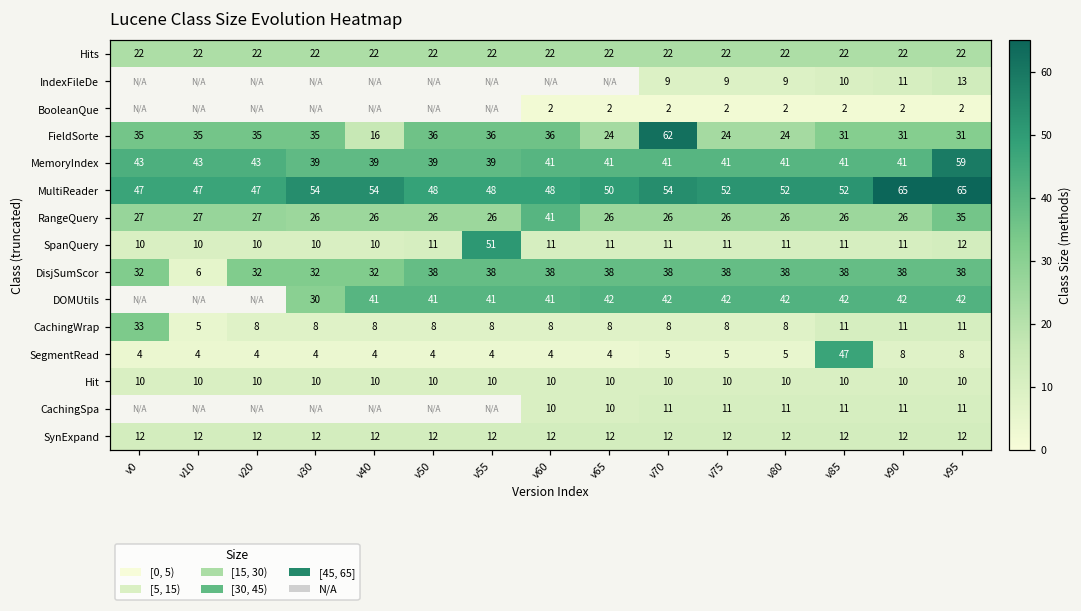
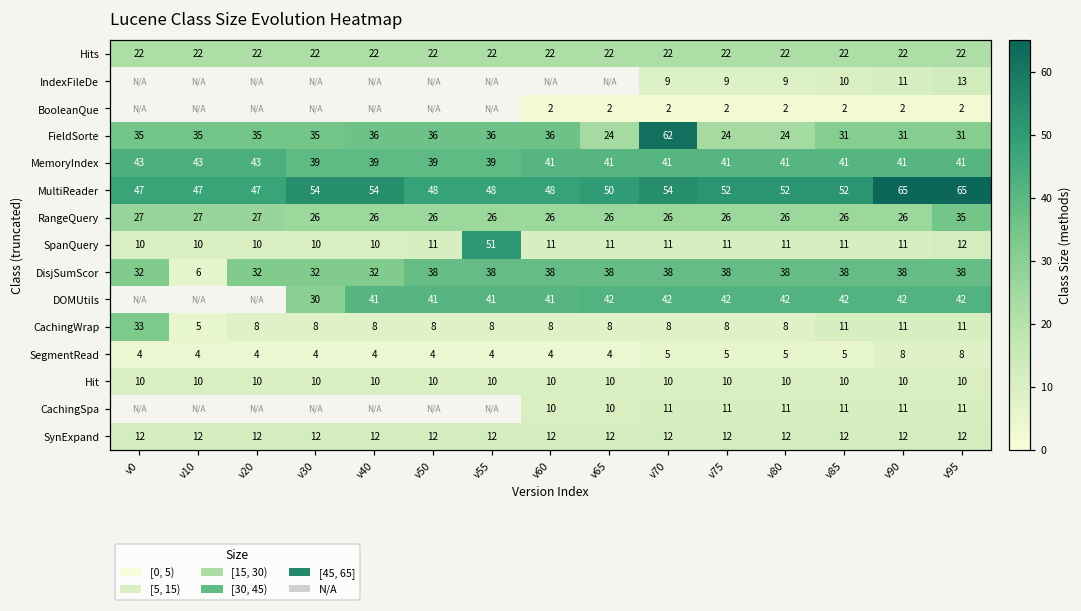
FieldSorte, v40: 16 -> 36
MemoryIndex, v95: 59 -> 41
RangeQuery, v60: 41 -> 26
SegmentRead, v85: 47 -> 5
